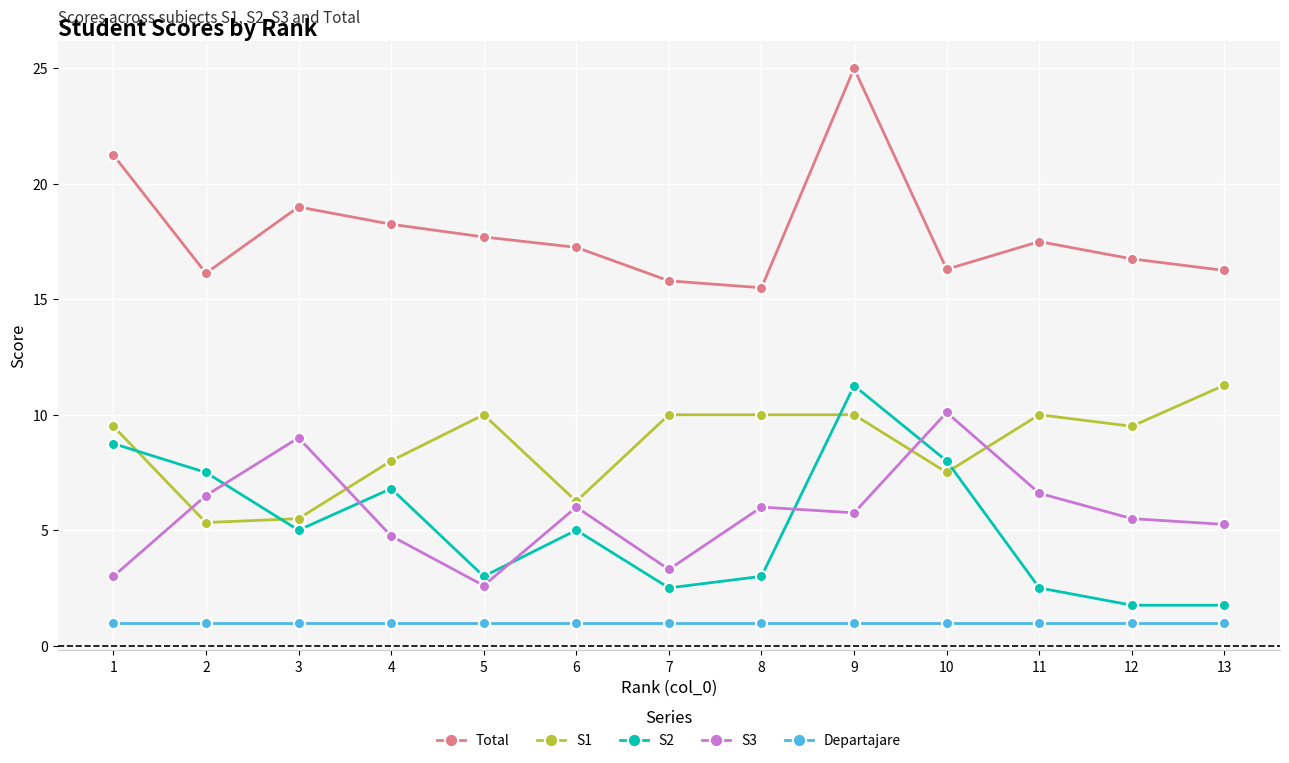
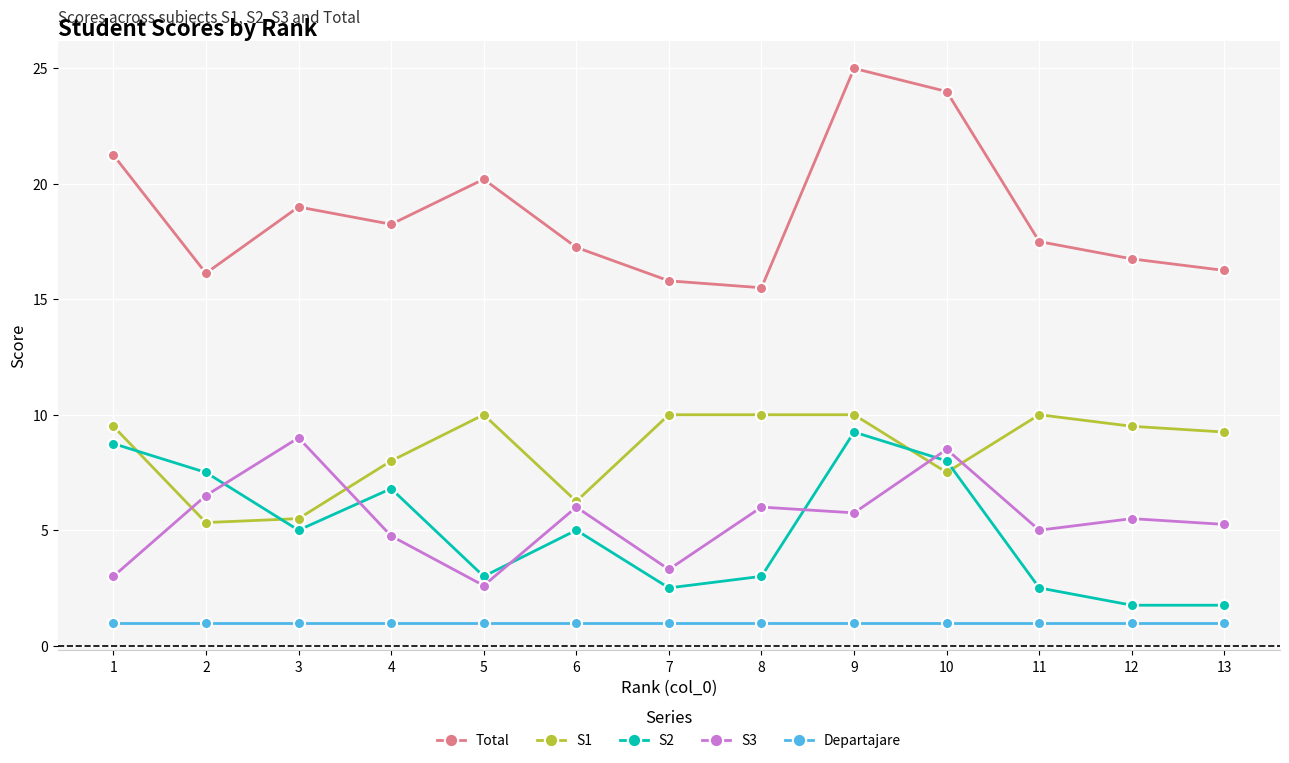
Total, 5: 17.7 -> 20.2
S2, 9: 11.3 -> 9.3
Total, 10: 16.3 -> 24.0
S3, 10: 10.1 -> 8.5
S3, 11: 6.6 -> 5.0
S1, 13: 11.3 -> 9.3
